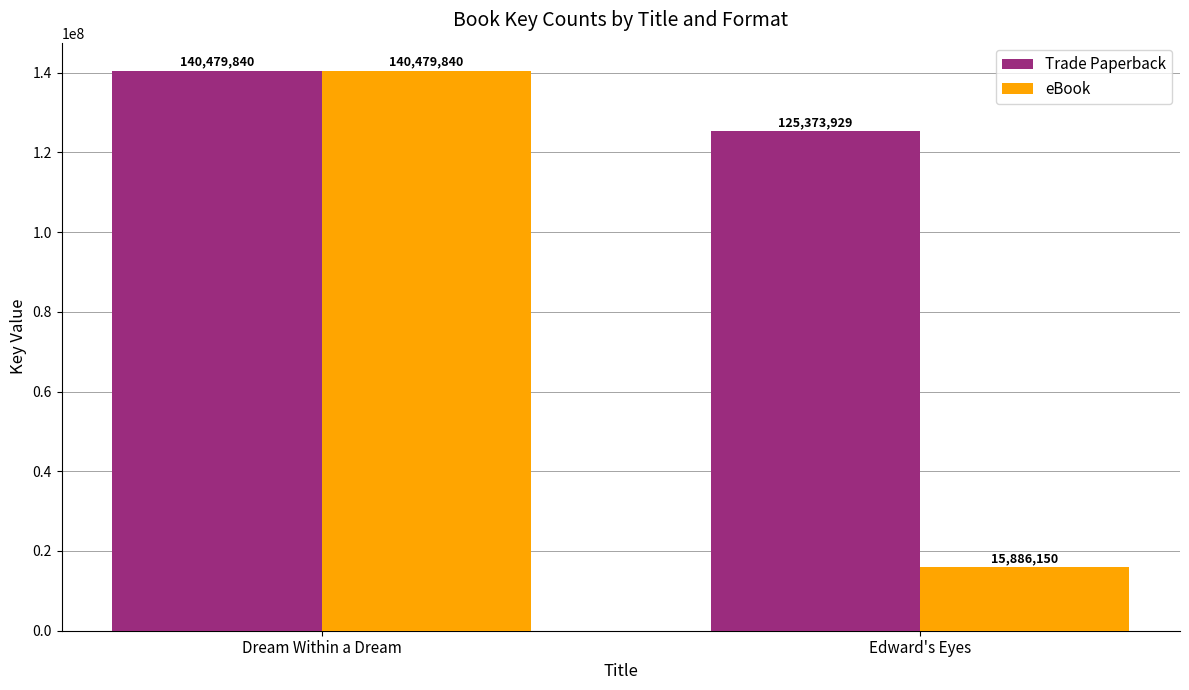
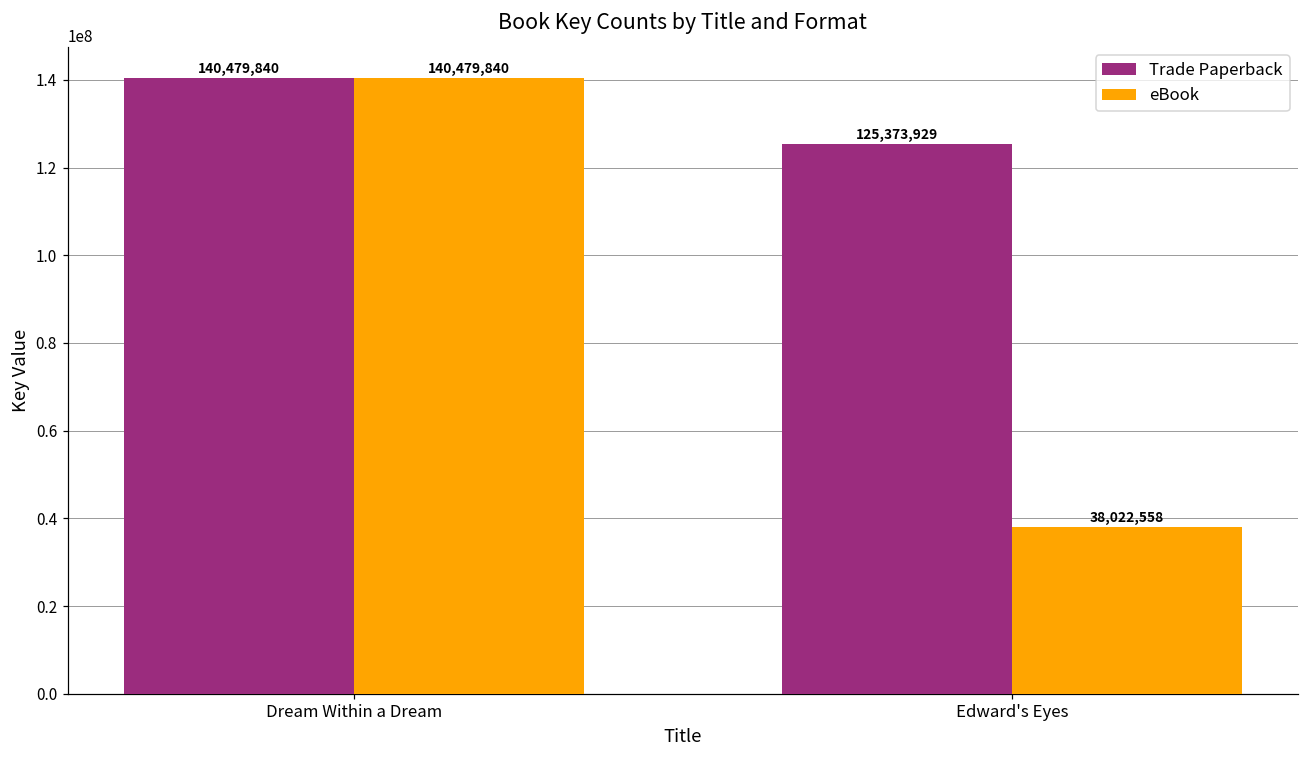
eBook, Edward's Eyes: 15,886,150 -> 38,022,558
